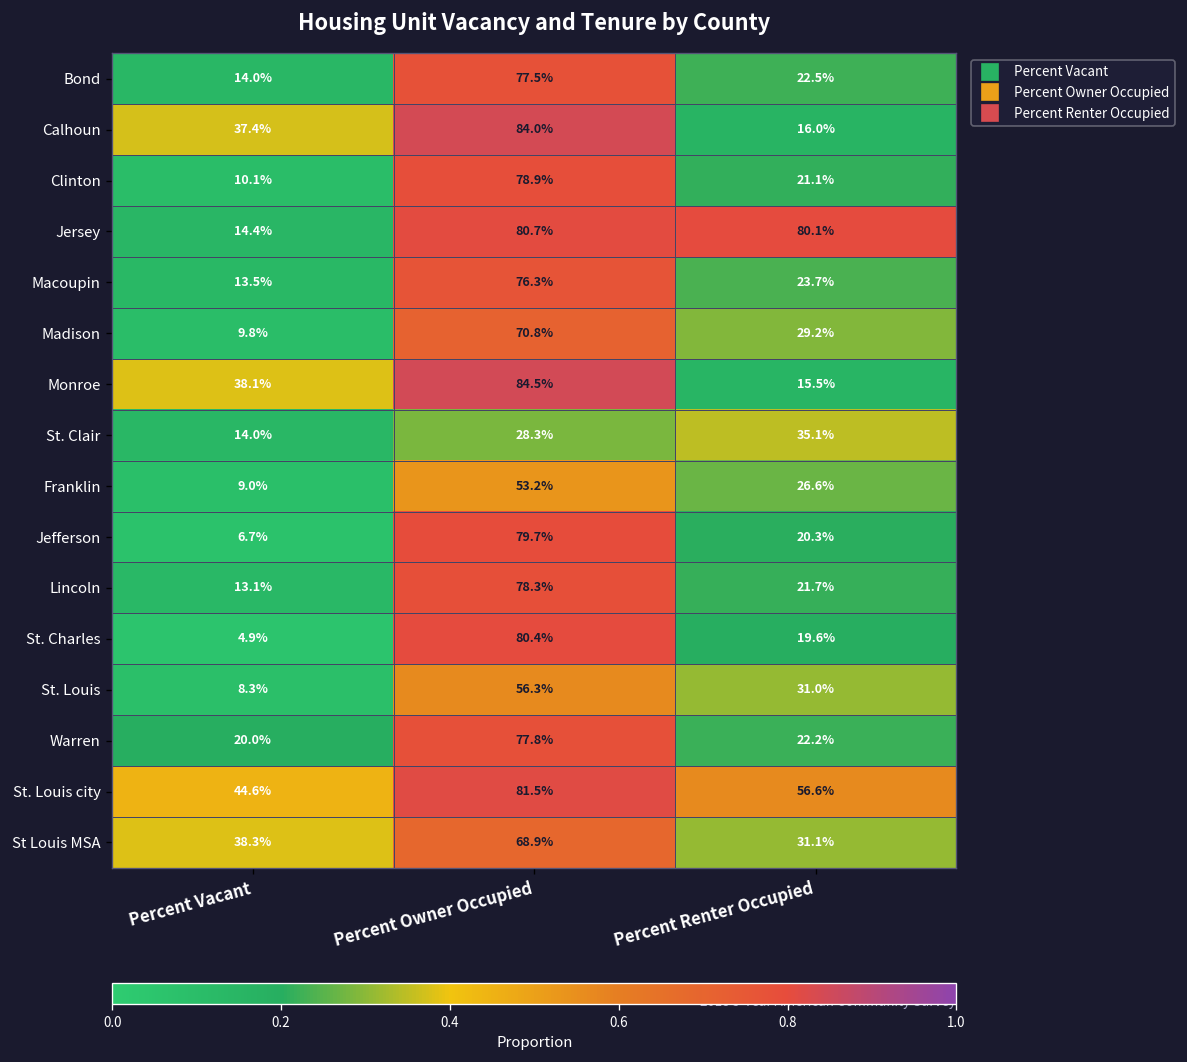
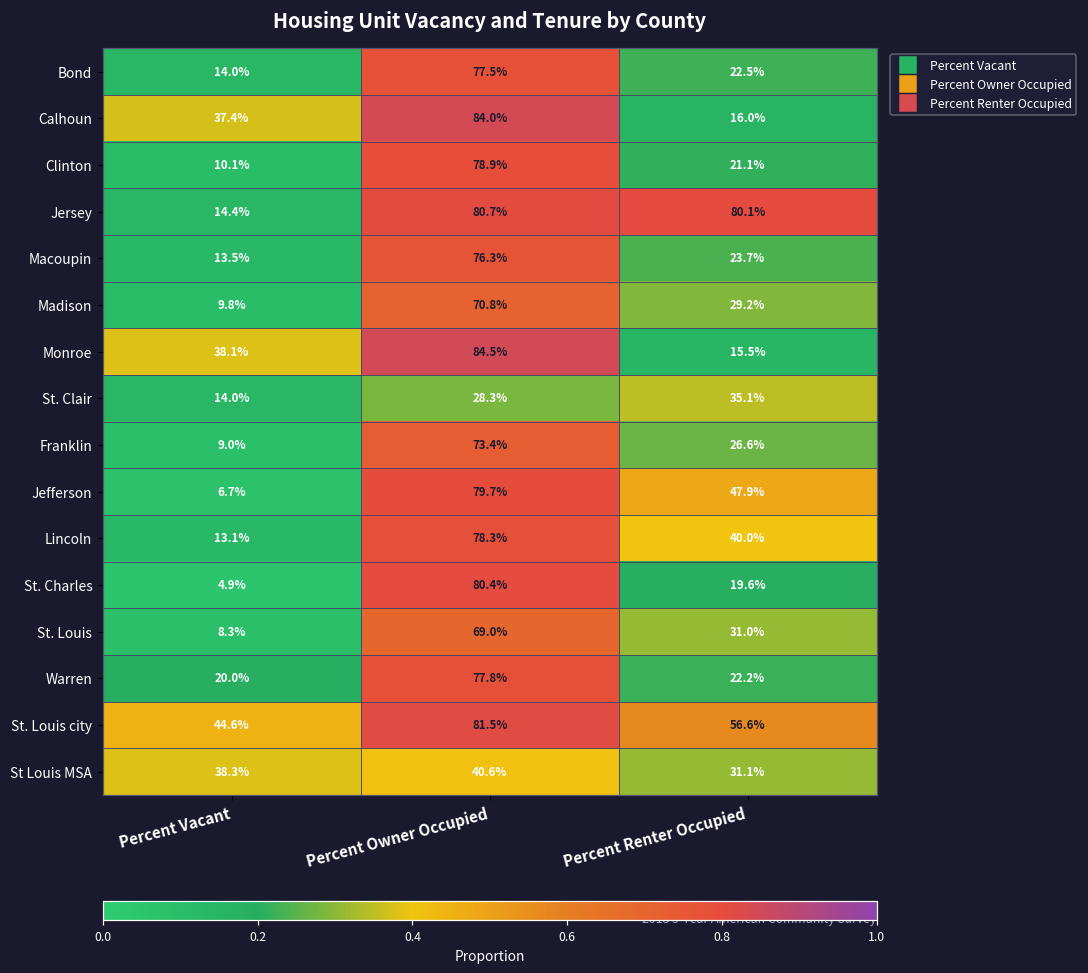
Franklin, Percent Owner Occupied: 53.2% -> 73.4%
Jefferson, Percent Renter Occupied: 20.3% -> 47.9%
Lincoln, Percent Renter Occupied: 21.7% -> 40.0%
St. Louis, Percent Owner Occupied: 56.3% -> 69.0%
St Louis MSA, Percent Owner Occupied: 68.9% -> 40.6%
